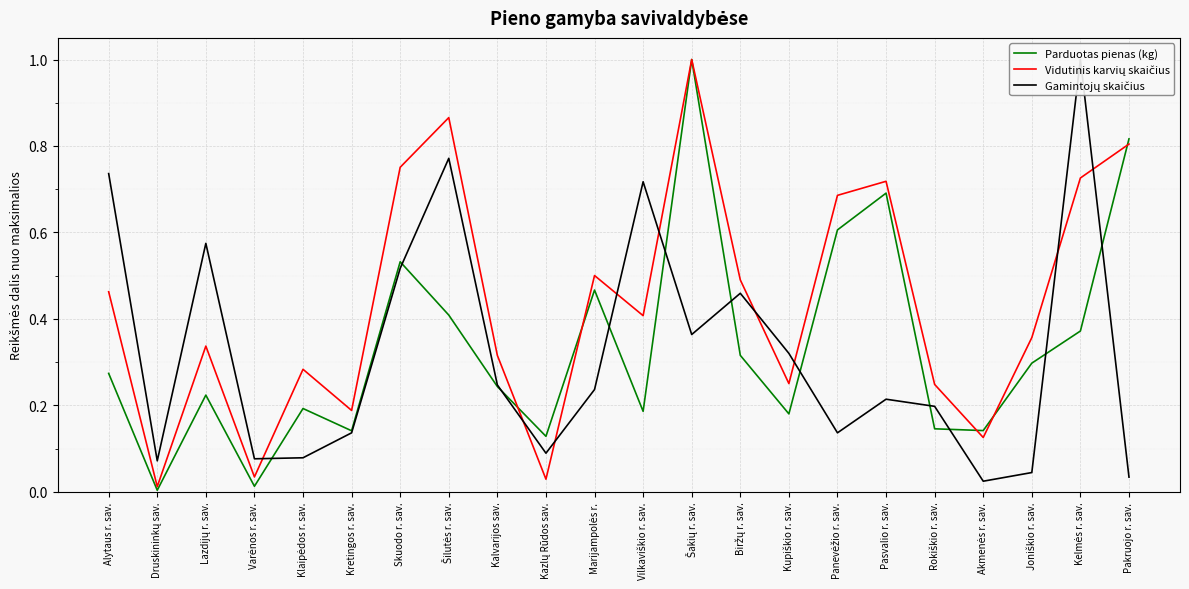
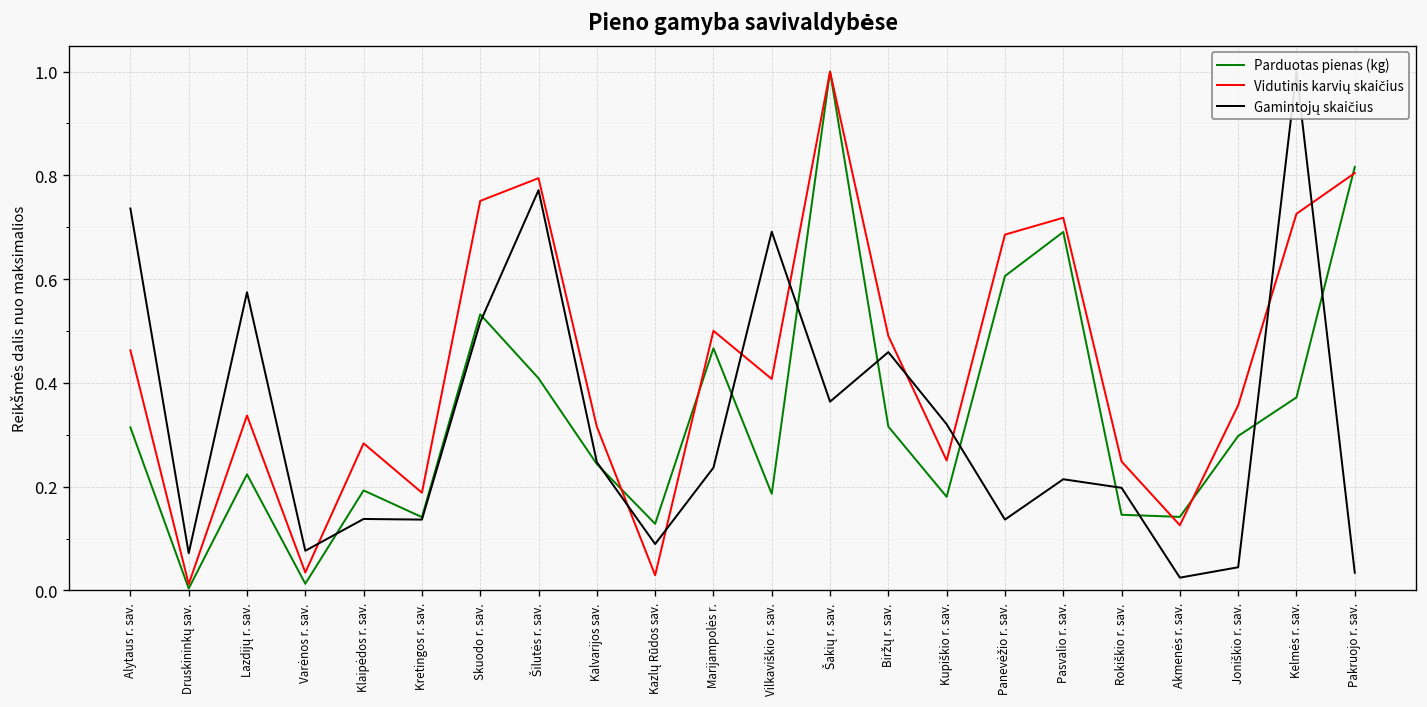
Parduotas pienas (kg), Alytaus r. sav.: 0.27 -> 0.31
Gamintojų skaičius, Klaipėdos r. sav.: 0.08 -> 0.14
Vidutinis karvių skaičius, Šilutės r. sav.: 0.87 -> 0.79
Gamintojų skaičius, Vilkaviškio r. sav.: 0.72 -> 0.69
